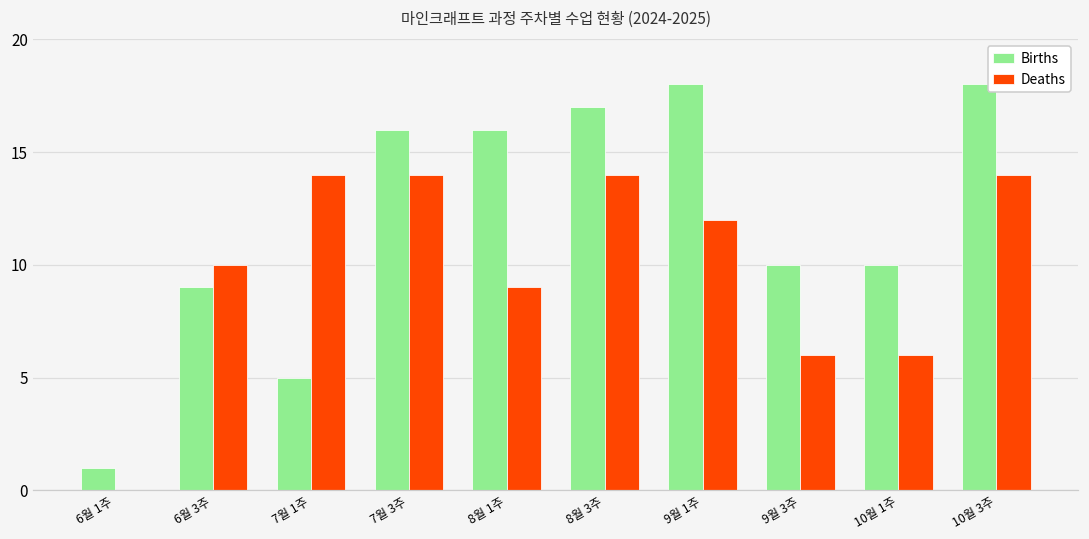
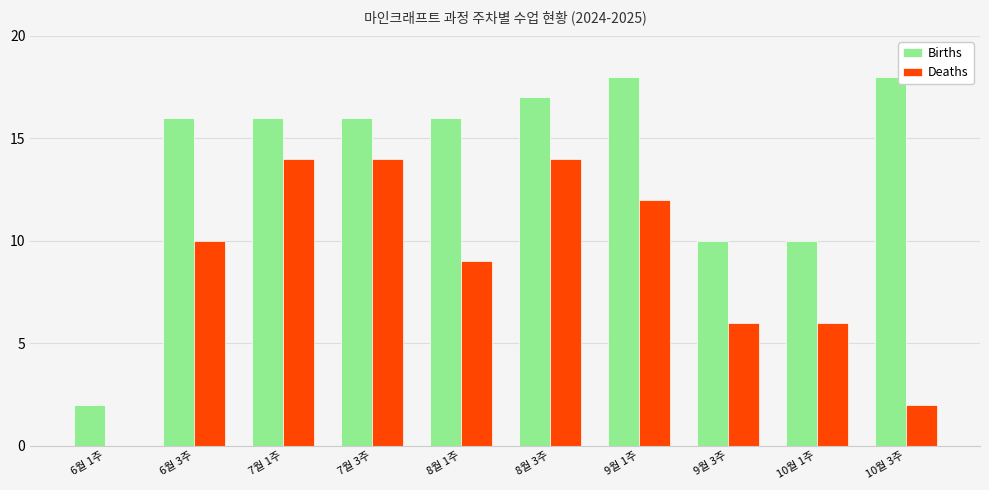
Births, 6월 1주: 1 -> 2
Births, 6월 3주: 9 -> 16
Births, 7월 1주: 5 -> 16
Deaths, 10월 3주: 14 -> 2
